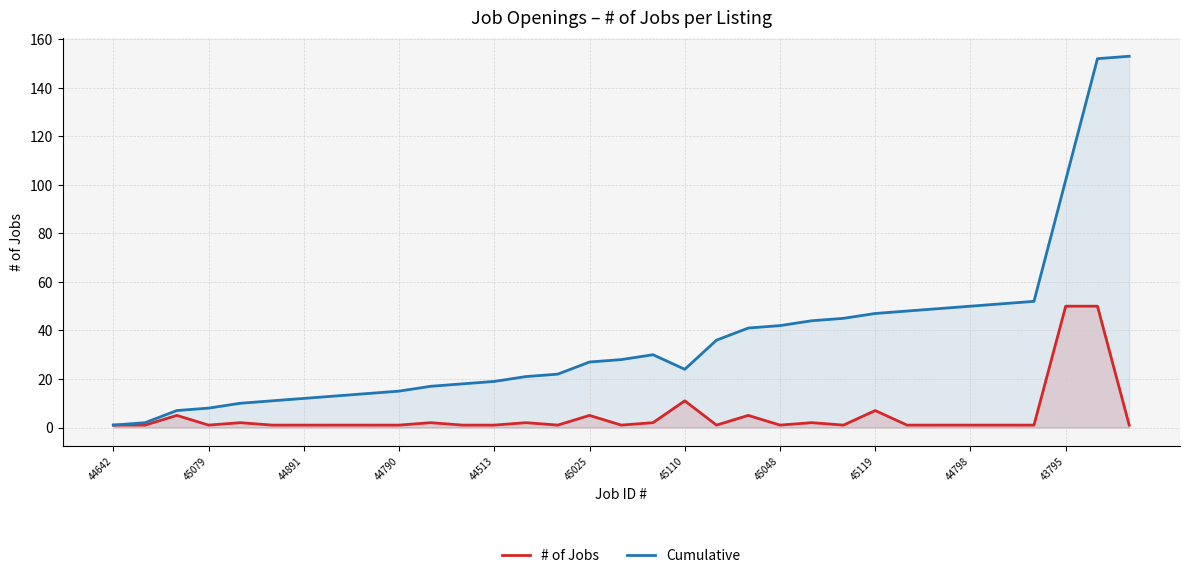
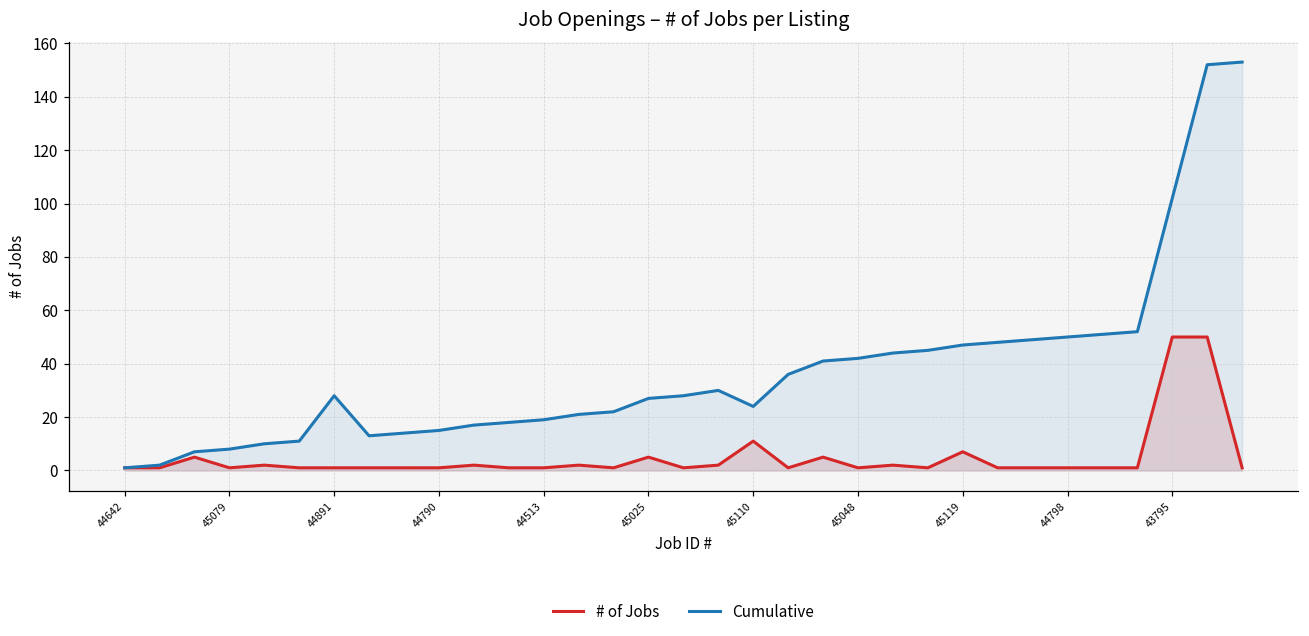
Cumulative, 44891: 12 -> 28
